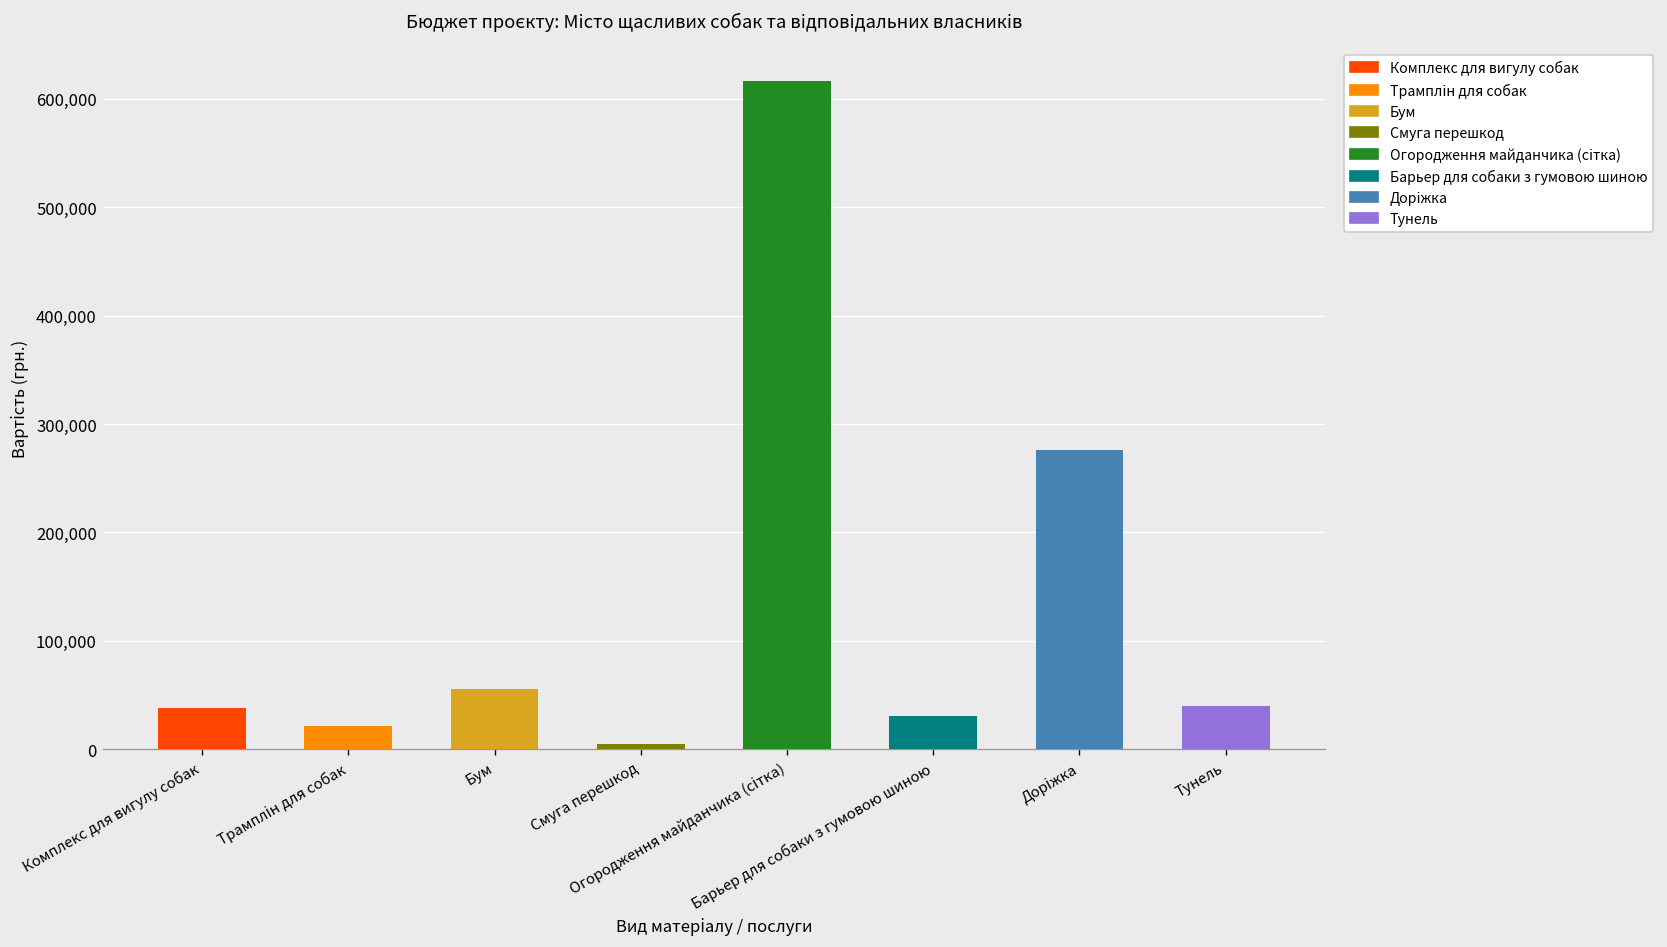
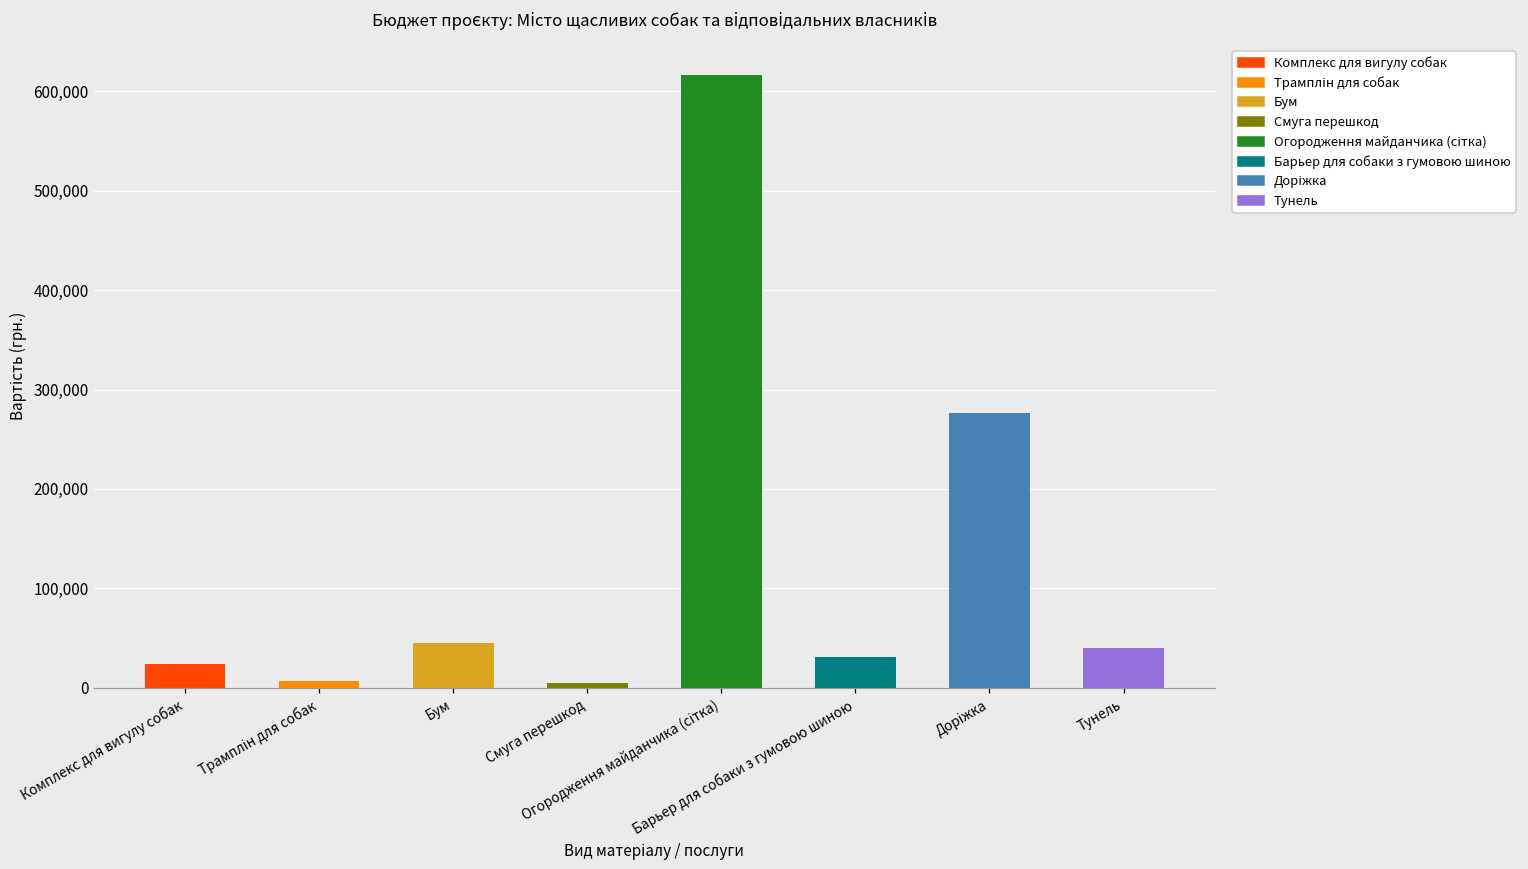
Комплекс для вигулу собак: 40,000 -> 20,000
Трамплін для собак: 20,000 -> 10,000
Бум: 60,000 -> 40,000
